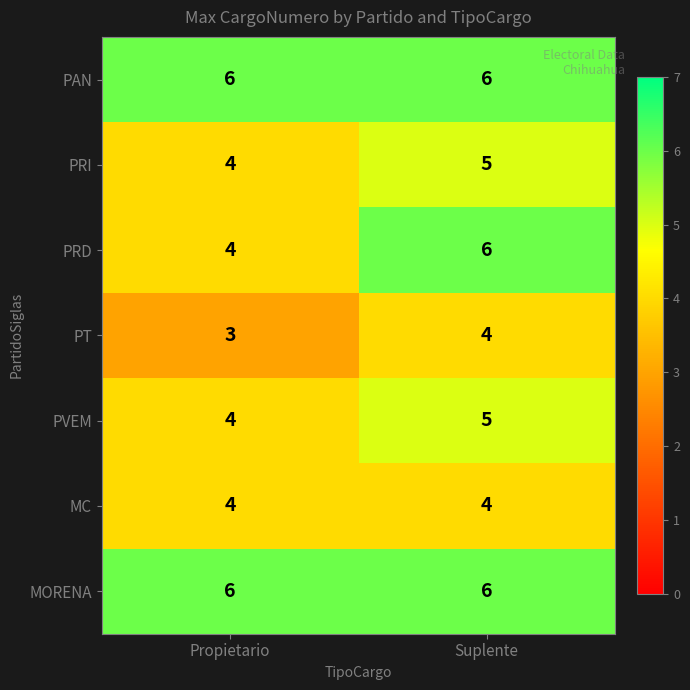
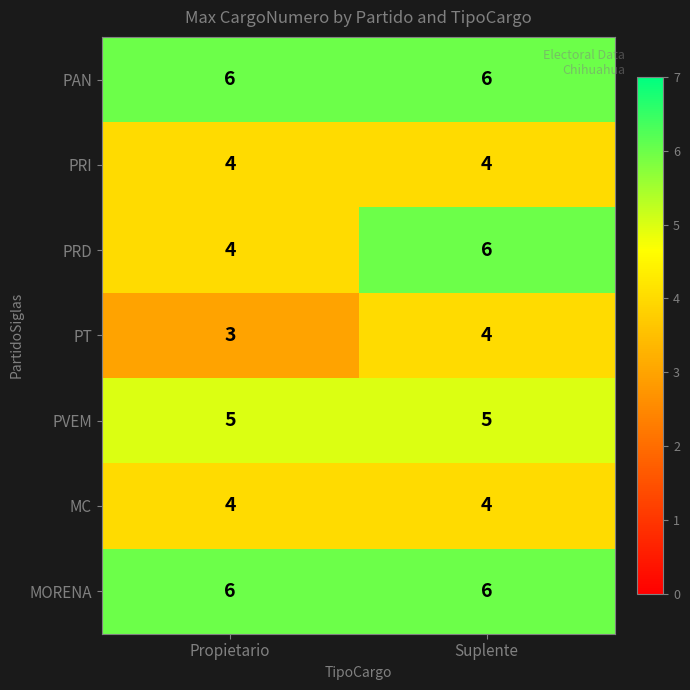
PRI, Suplente: 5 -> 4
PVEM, Propietario: 4 -> 5
